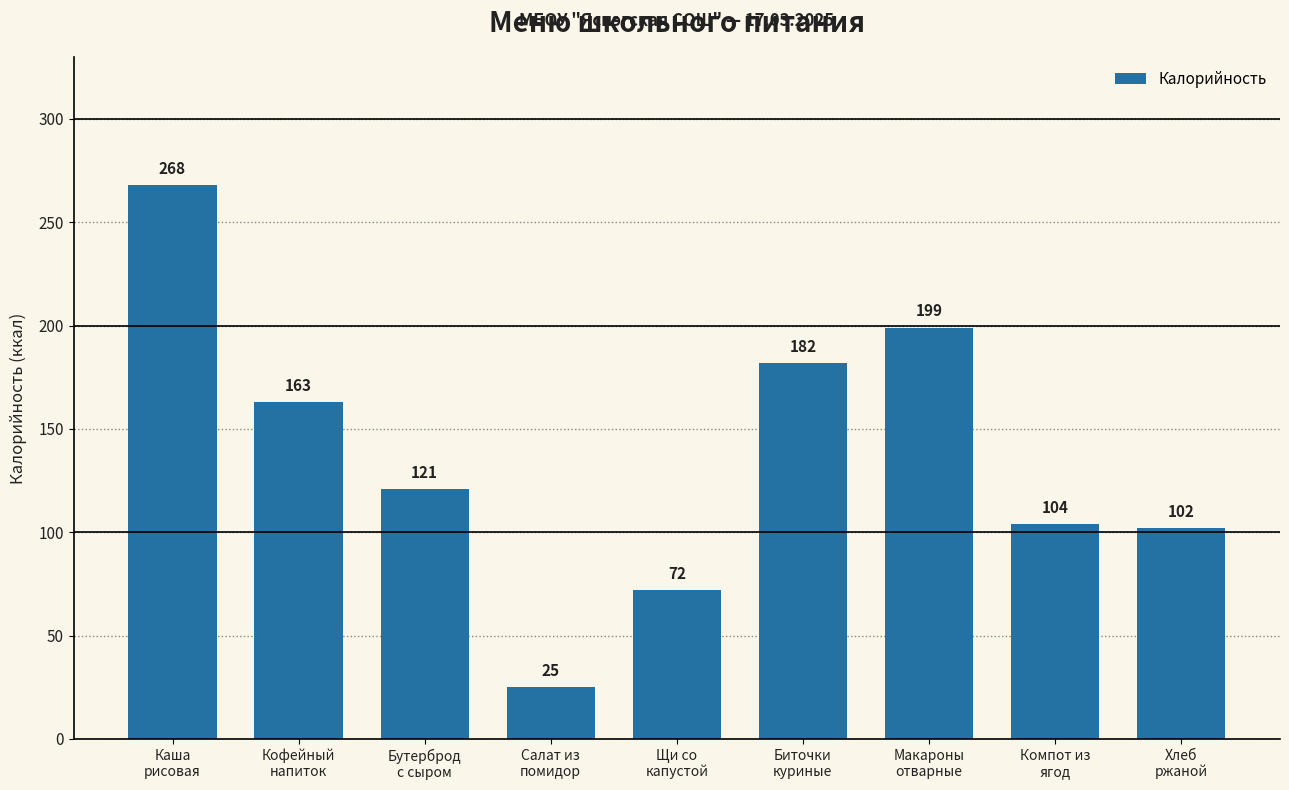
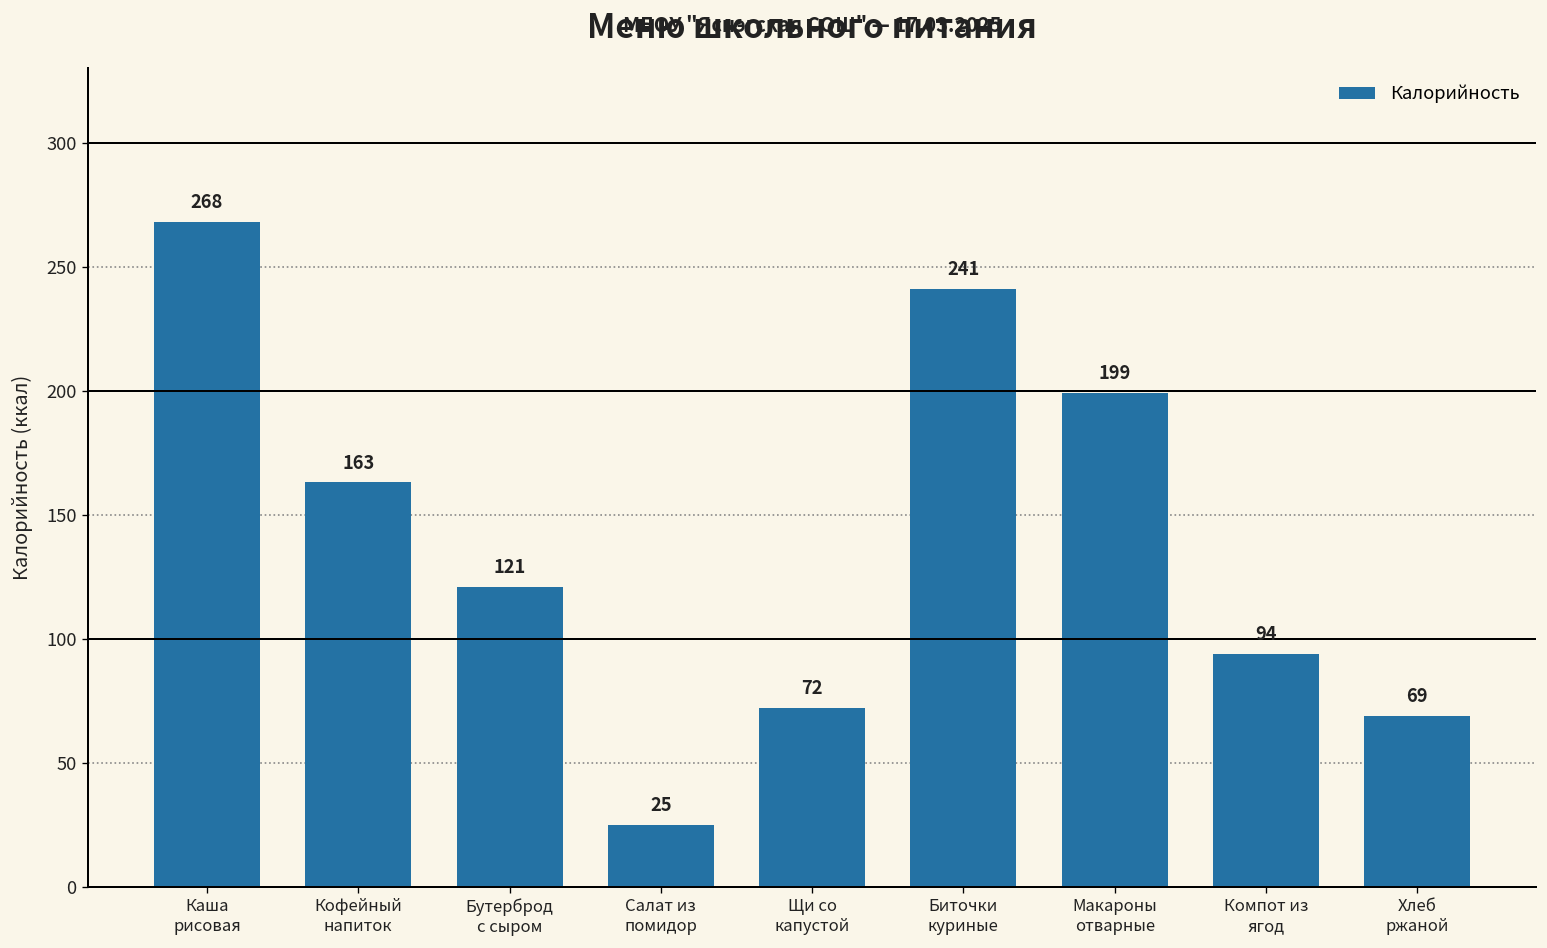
Биточки куриные: 182 -> 241
Компот из ягод: 104 -> 94
Хлеб ржаной: 102 -> 69
